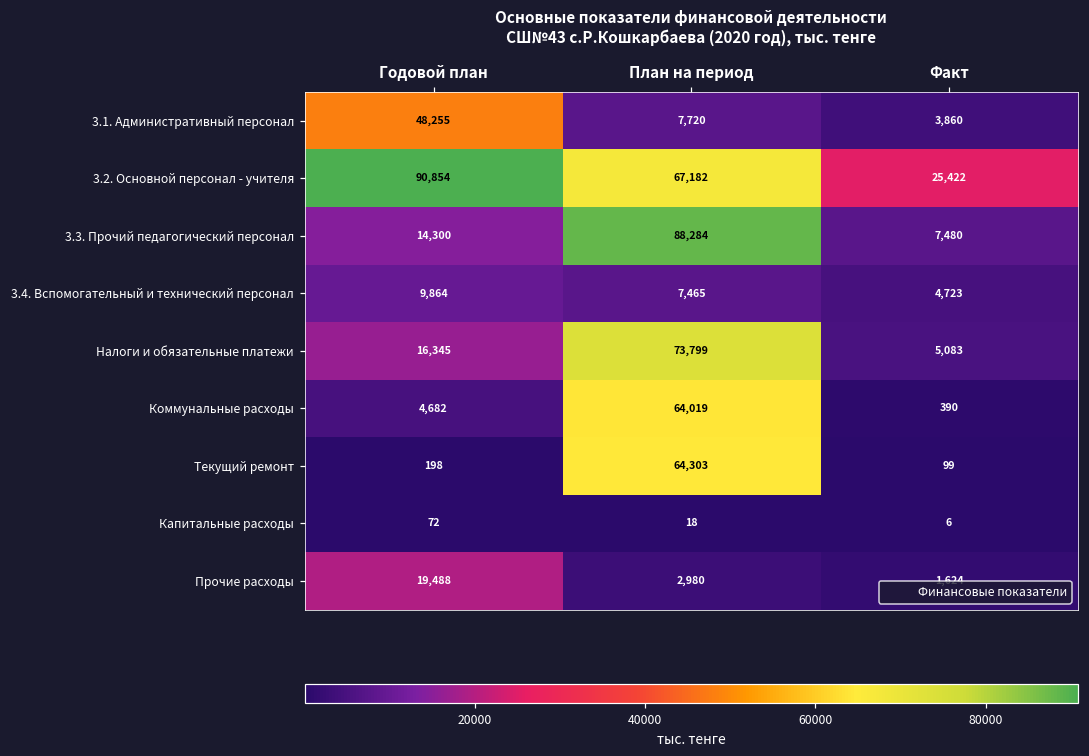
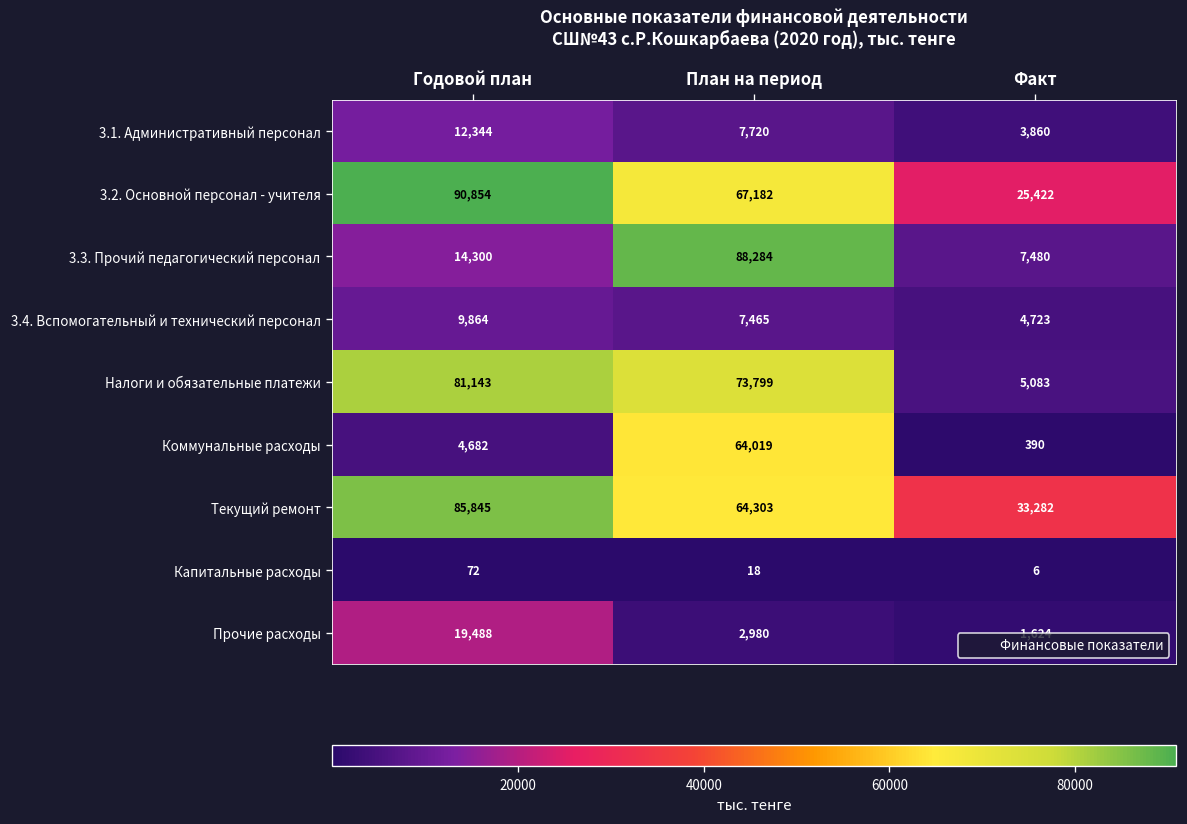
3.1. Административный персонал, Годовой план: 48,255 -> 12,344
Налоги и обязательные платежи, Годовой план: 16,345 -> 81,143
Текущий ремонт, Годовой план: 198 -> 85,845
Текущий ремонт, Факт: 99 -> 33,282
